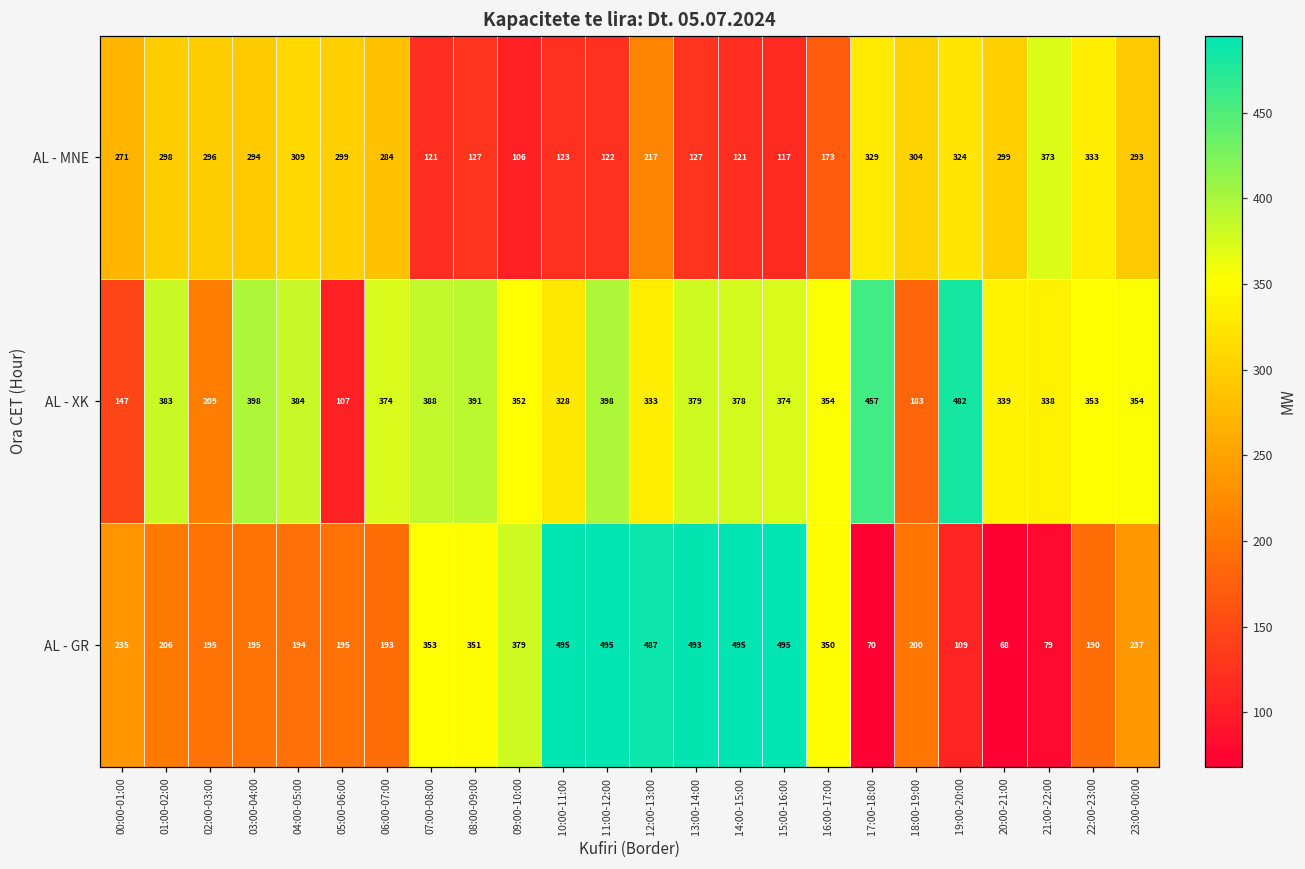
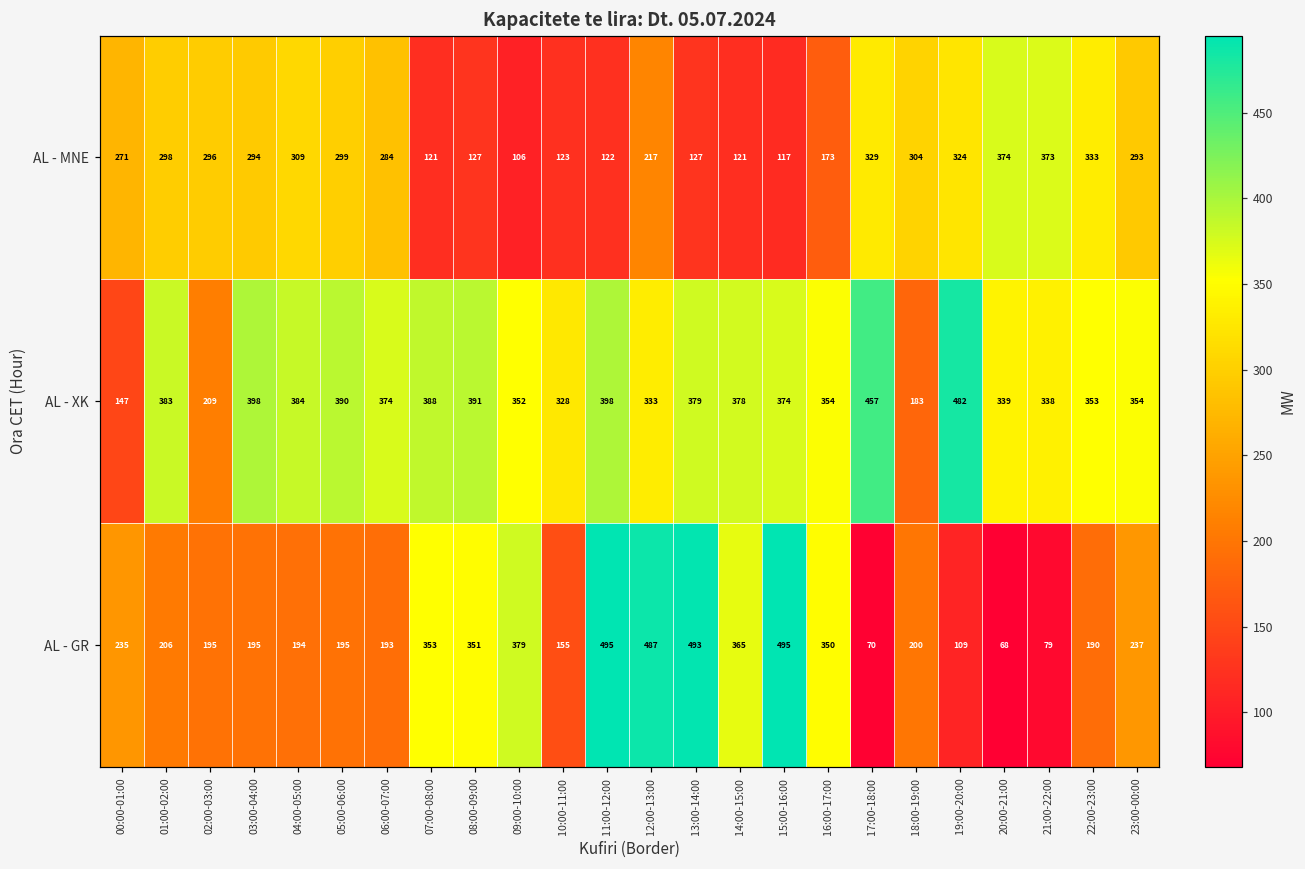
AL - MNE, 20:00-21:00: 299 -> 374
AL - XK, 05:00-06:00: 107 -> 390
AL - GR, 10:00-11:00: 495 -> 155
AL - GR, 14:00-15:00: 495 -> 365
